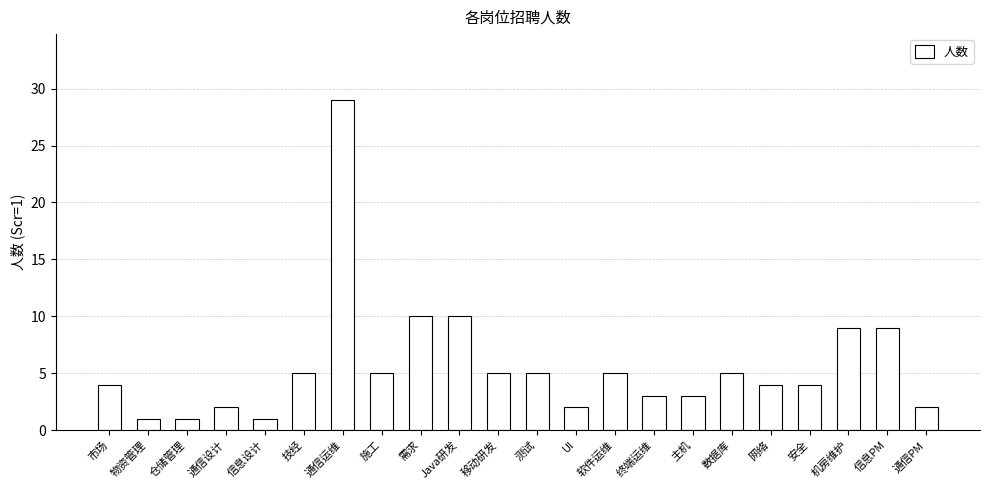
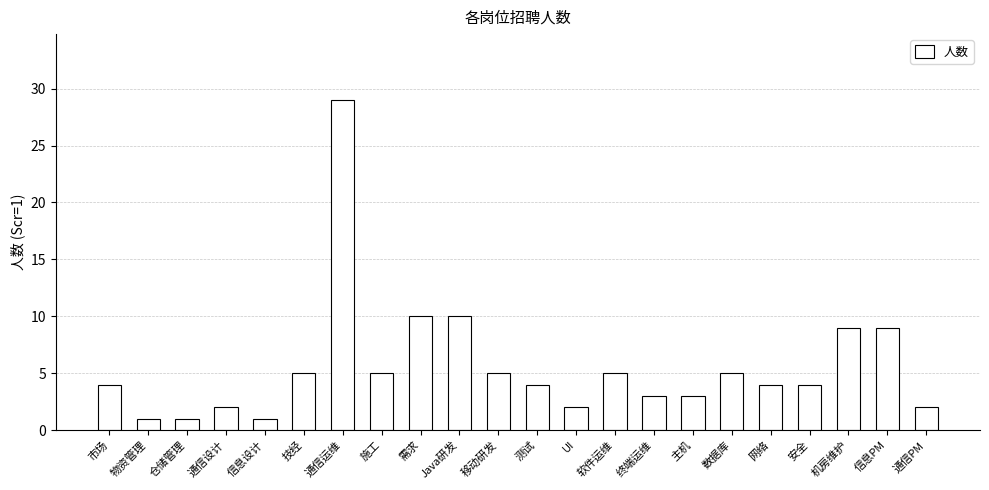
测试: 5 -> 4
